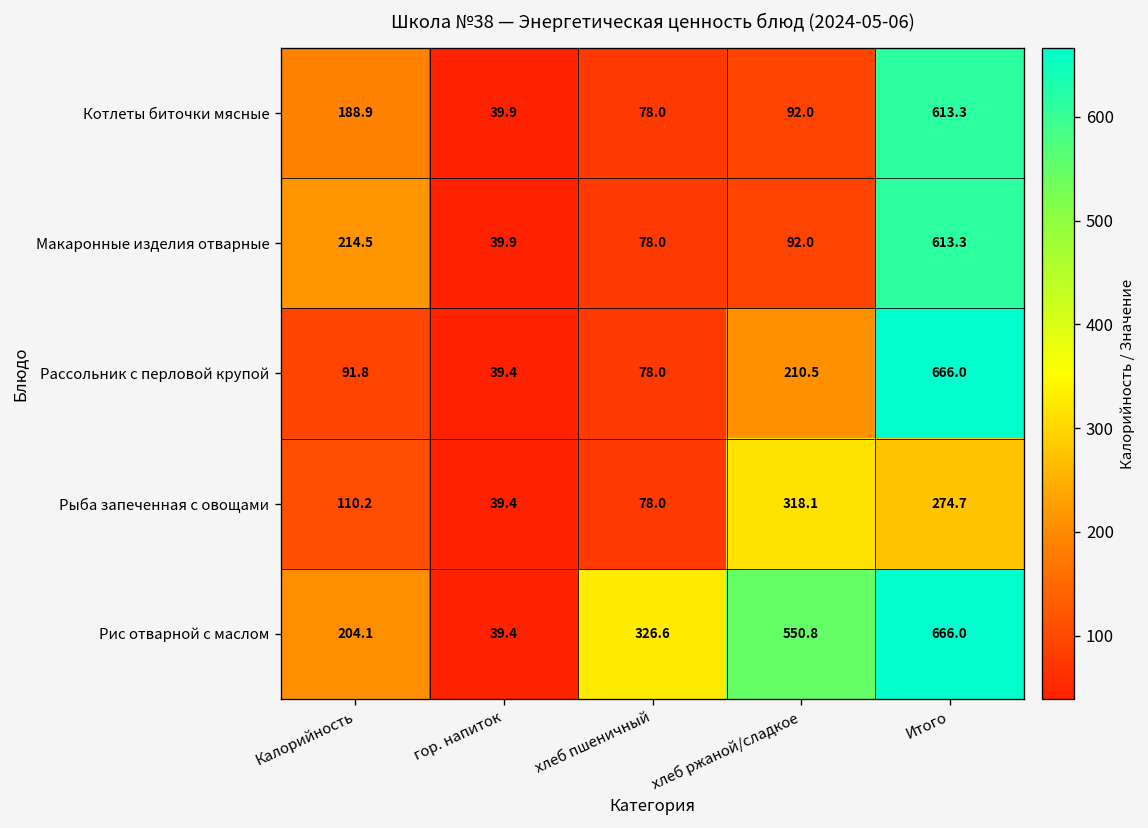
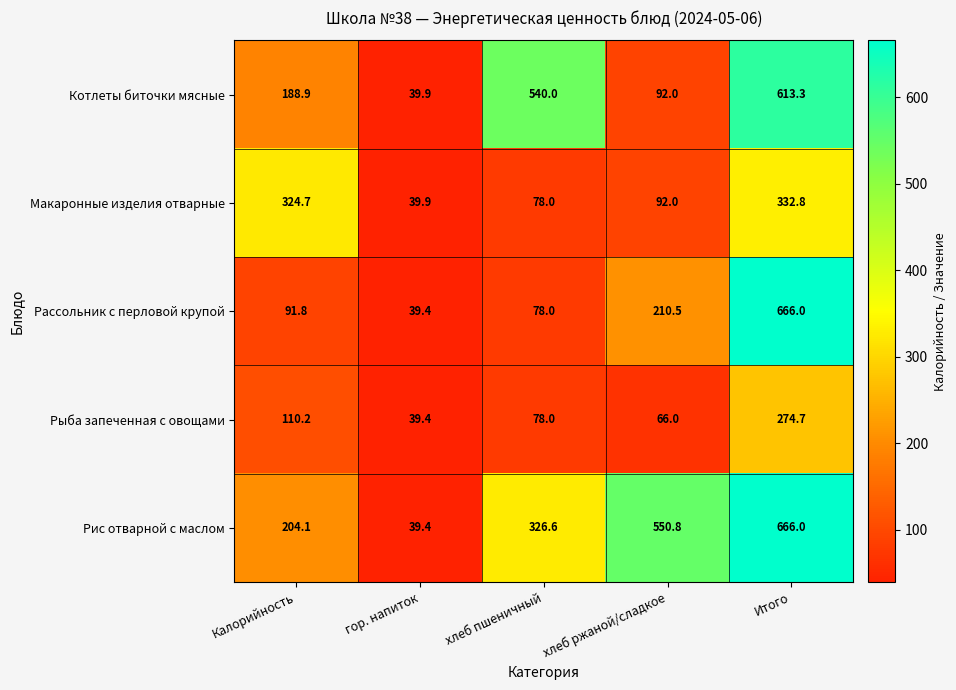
Котлеты биточки мясные, хлеб пшеничный: 78.0 -> 540.0
Макаронные изделия отварные, Калорийность: 214.5 -> 324.7
Макаронные изделия отварные, Итого: 613.3 -> 332.8
Рыба запеченная с овощами, хлеб ржаной/сладкое: 318.1 -> 66.0
